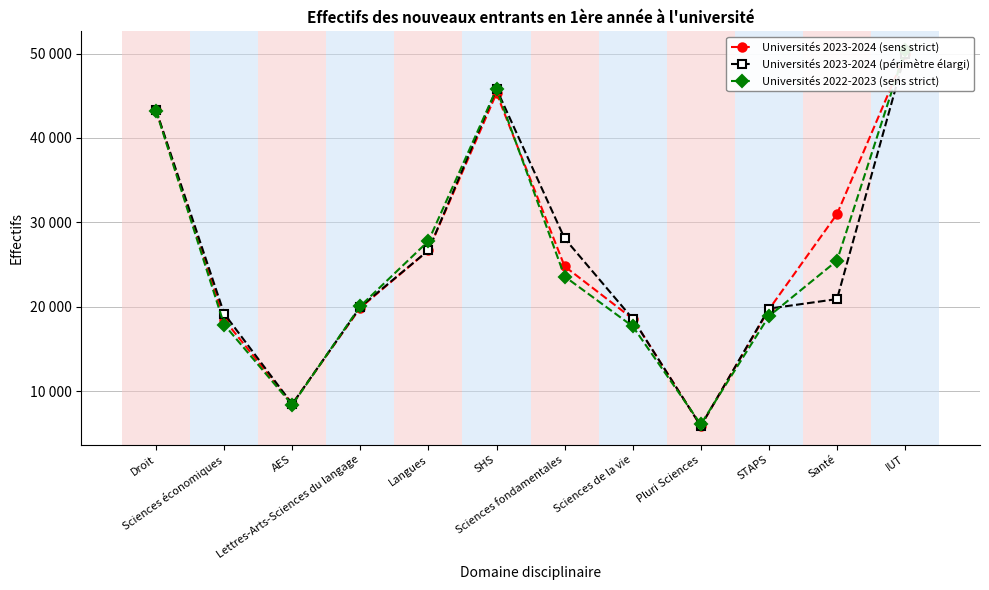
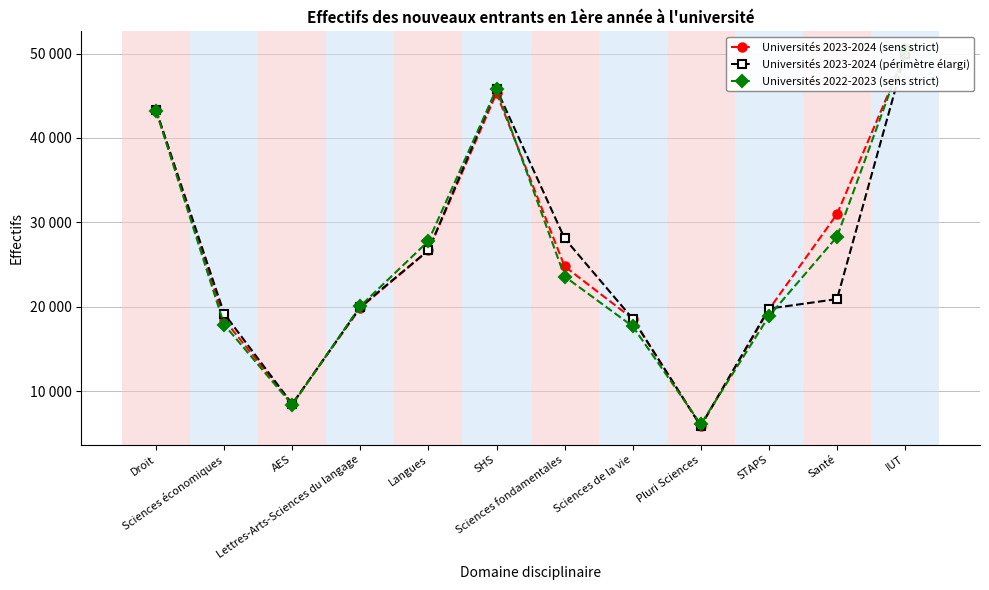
Universités 2022-2023 (sens strict), Santé: 25000 -> 28000
